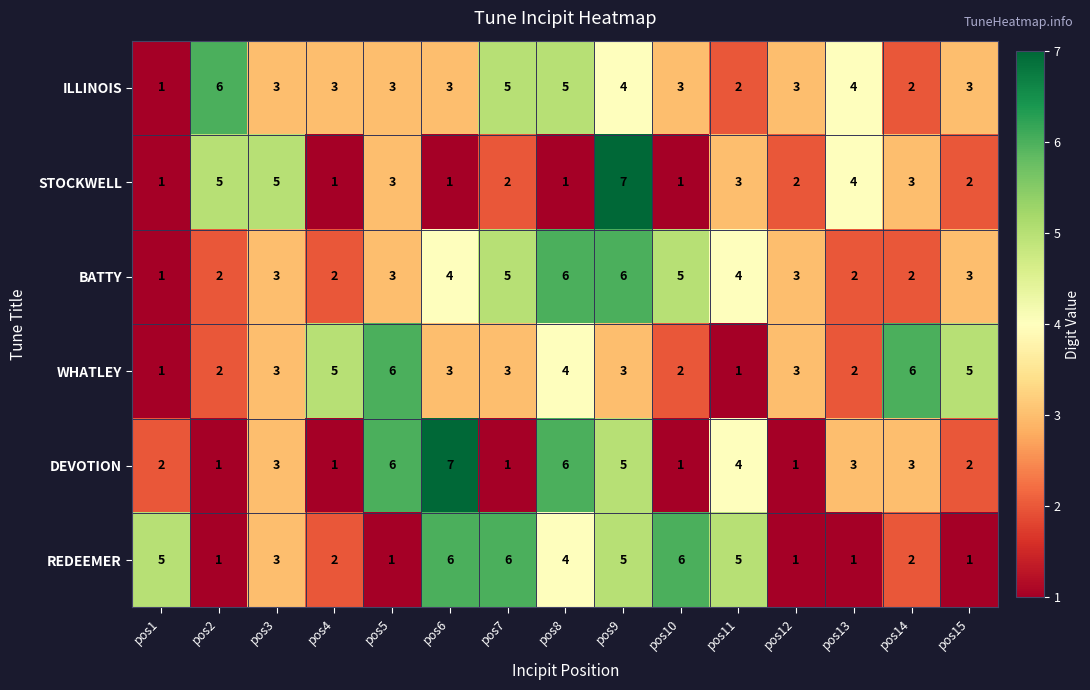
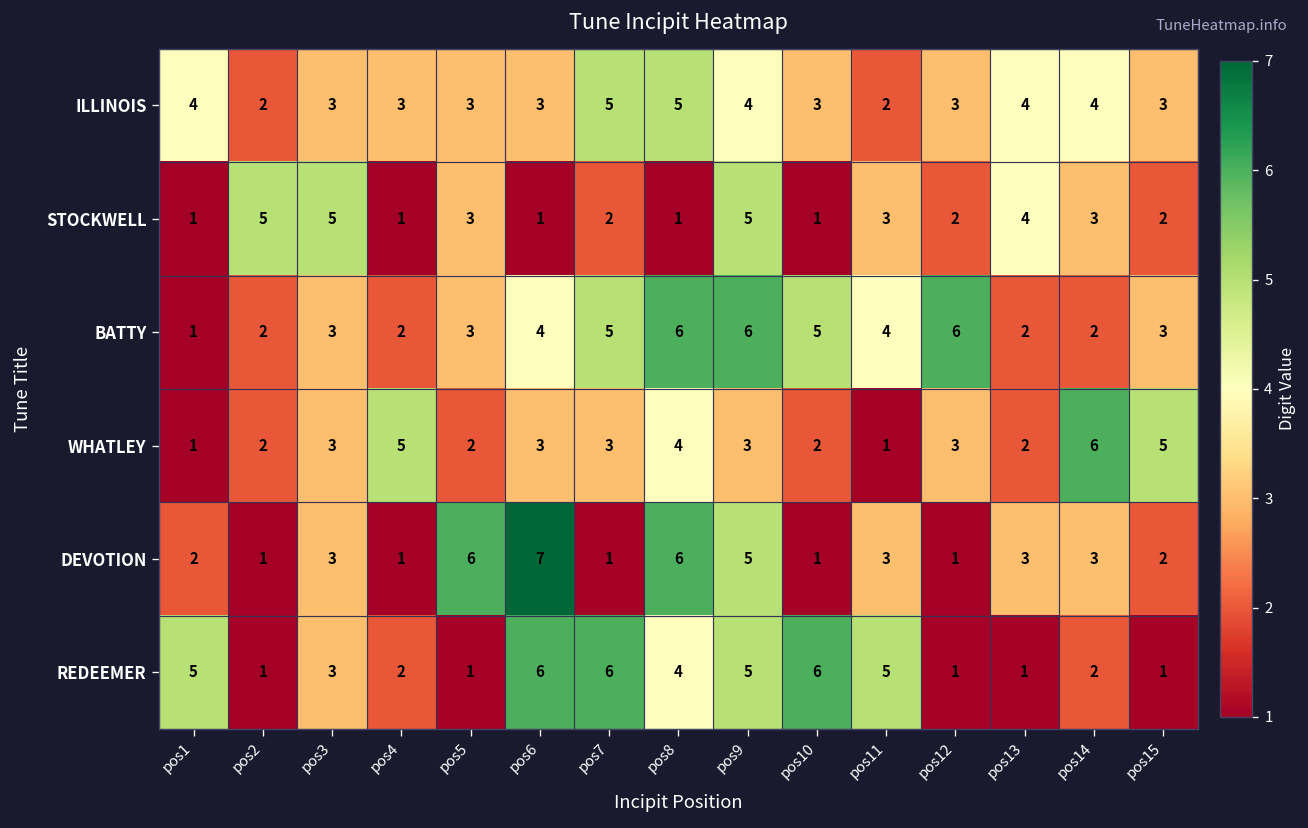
ILLINOIS, pos1: 1 -> 4
ILLINOIS, pos2: 6 -> 2
ILLINOIS, pos14: 2 -> 4
STOCKWELL, pos9: 7 -> 5
BATTY, pos12: 3 -> 6
WHATLEY, pos5: 6 -> 2
DEVOTION, pos11: 4 -> 3
